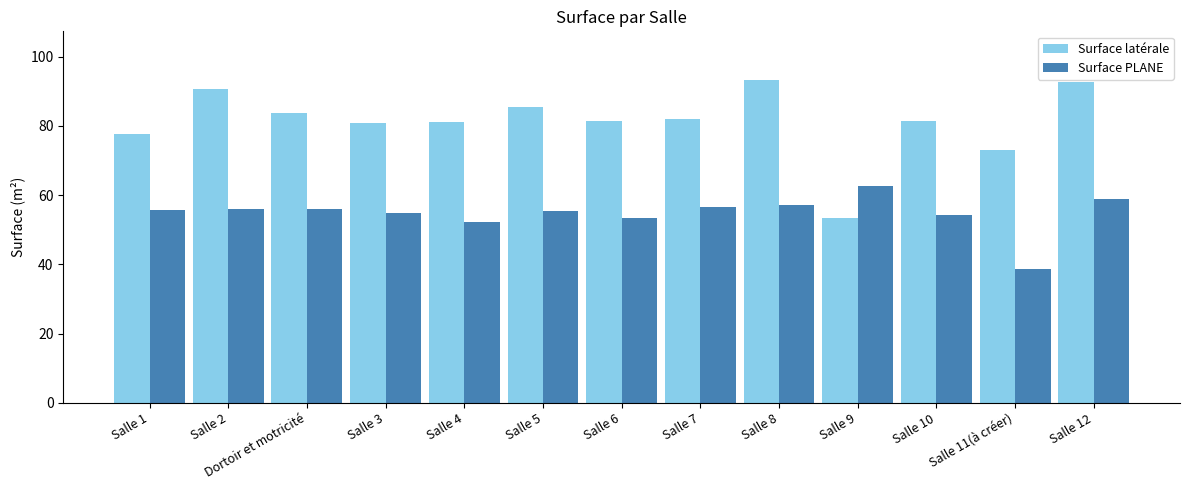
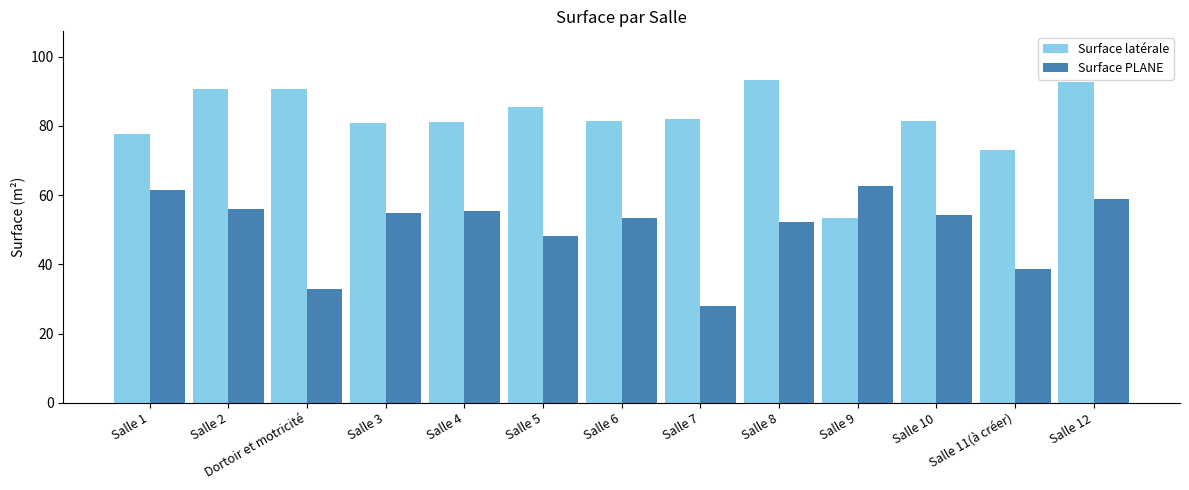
Surface PLANE, Salle 1: 56 -> 62
Surface latérale, Dortoir et motricité: 84 -> 91
Surface PLANE, Dortoir et motricité: 56 -> 33
Surface PLANE, Salle 4: 52 -> 55
Surface PLANE, Salle 5: 55 -> 48
Surface PLANE, Salle 7: 57 -> 28
Surface PLANE, Salle 8: 57 -> 52
